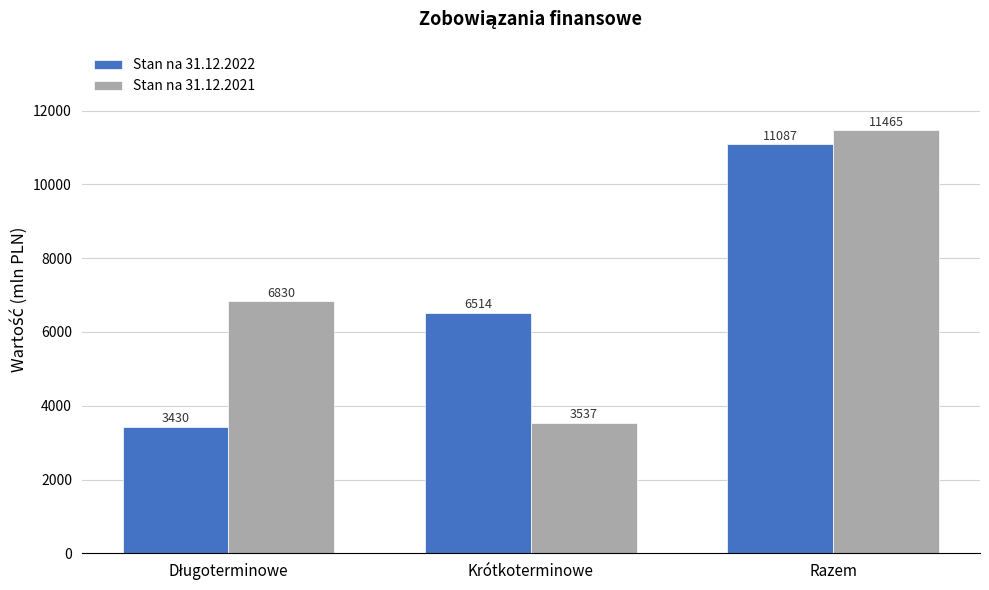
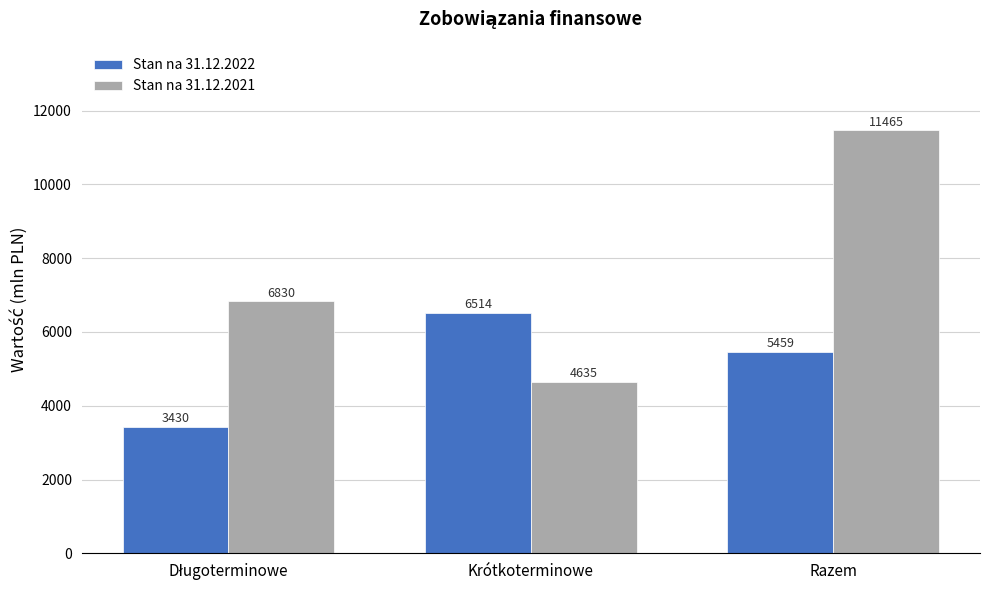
Stan na 31.12.2021, Krótkoterminowe: 3537 -> 4635
Stan na 31.12.2022, Razem: 11087 -> 5459
